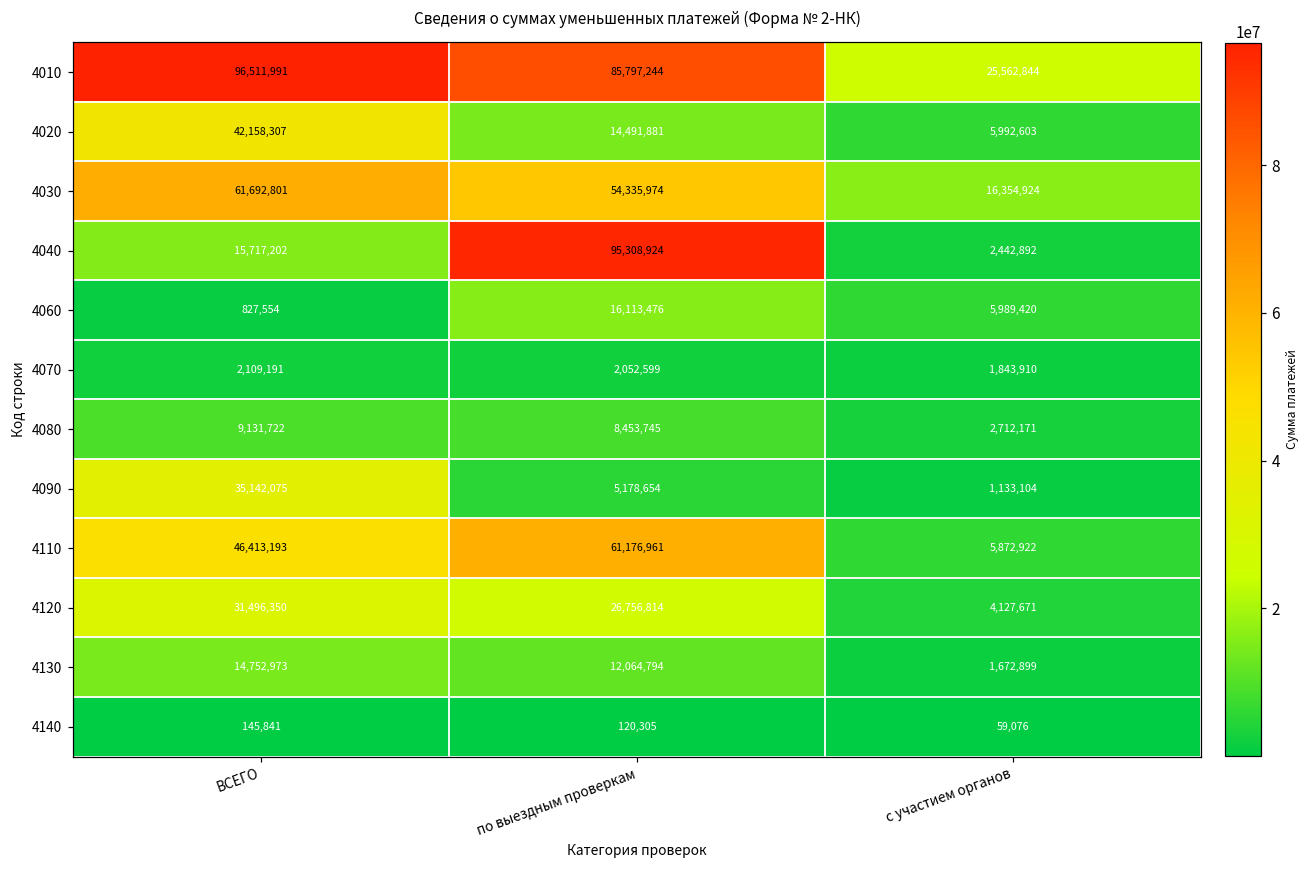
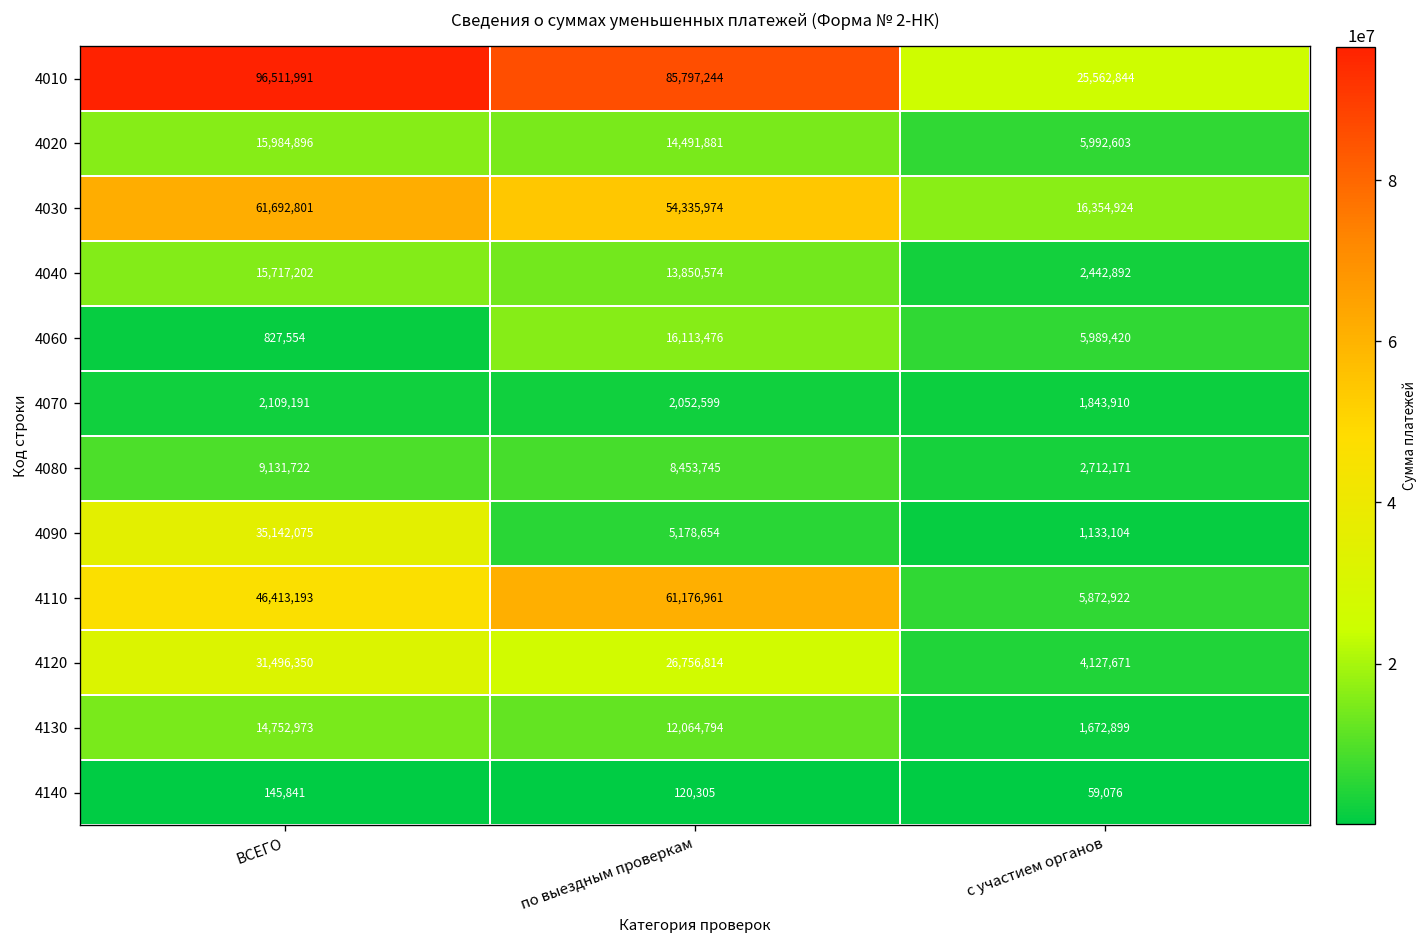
4020, ВСЕГО: 42,158,307 -> 15,984,896
4040, по выездным проверкам: 95,308,924 -> 13,850,574
